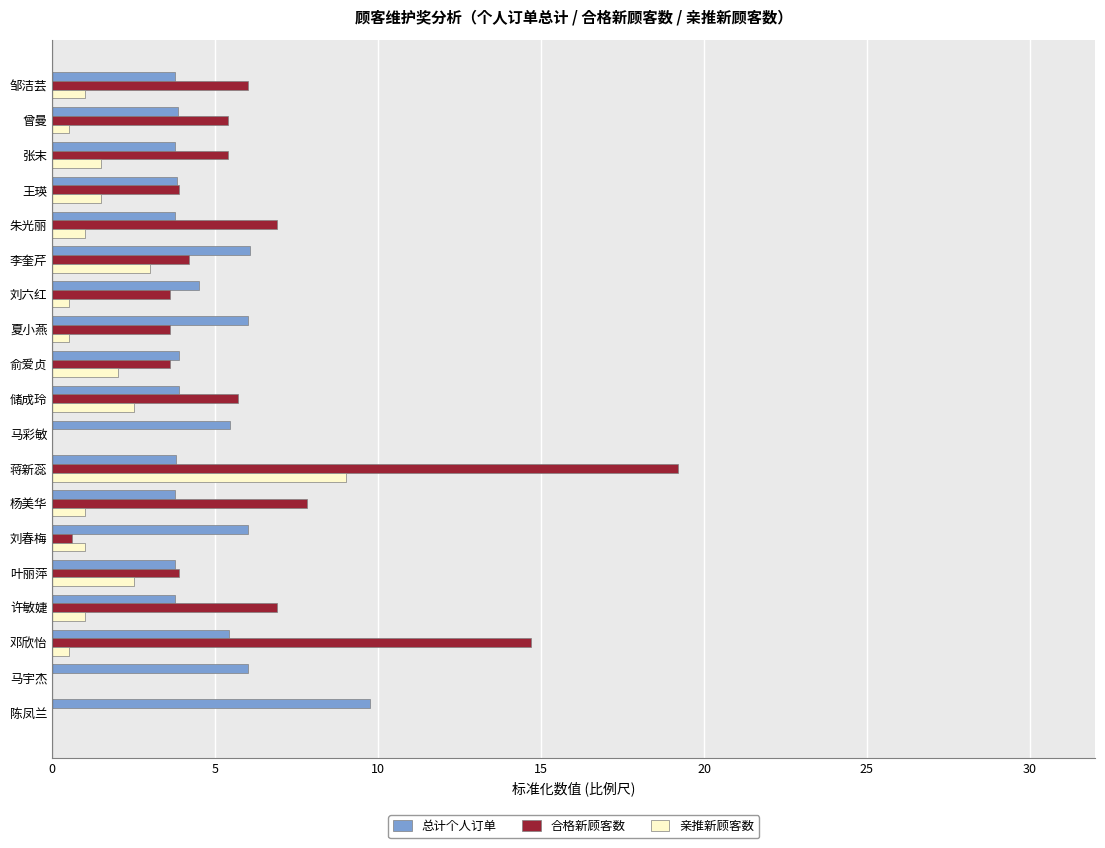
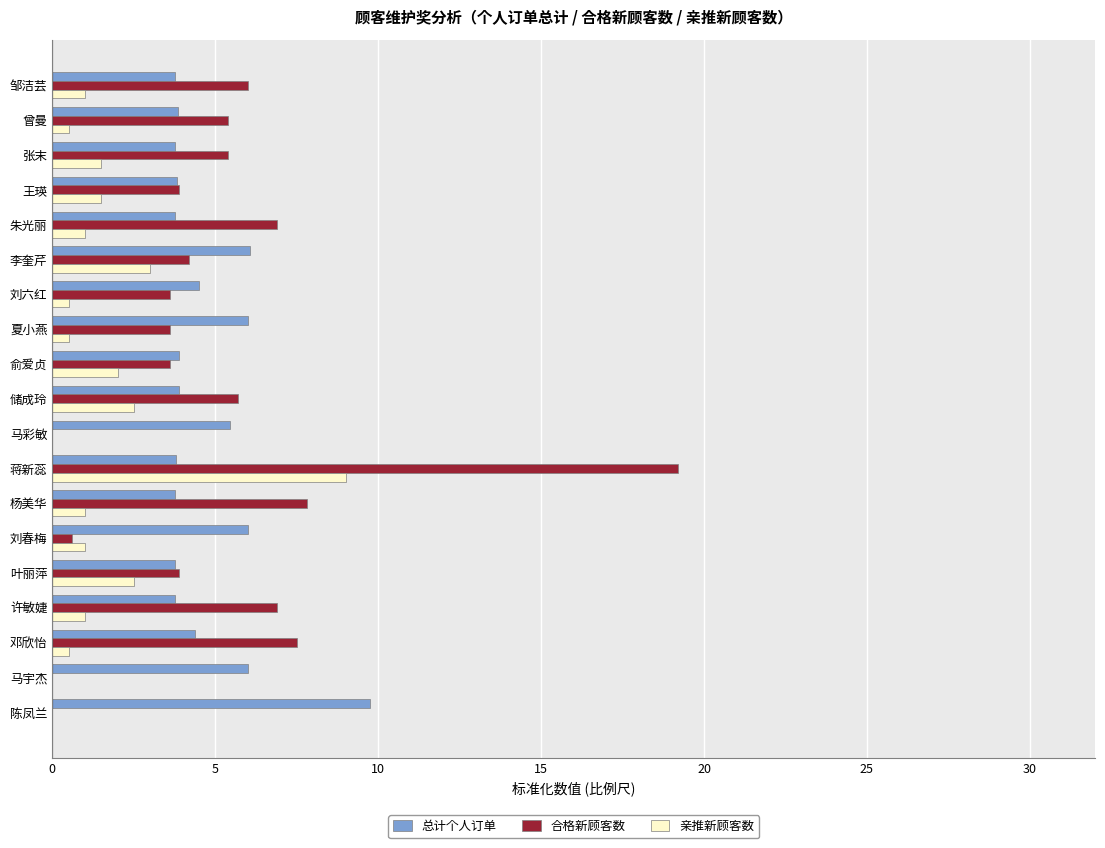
总计个人订单, 邓欣怡: 5.4 -> 4.4
合格新顾客数, 邓欣怡: 14.7 -> 7.5
